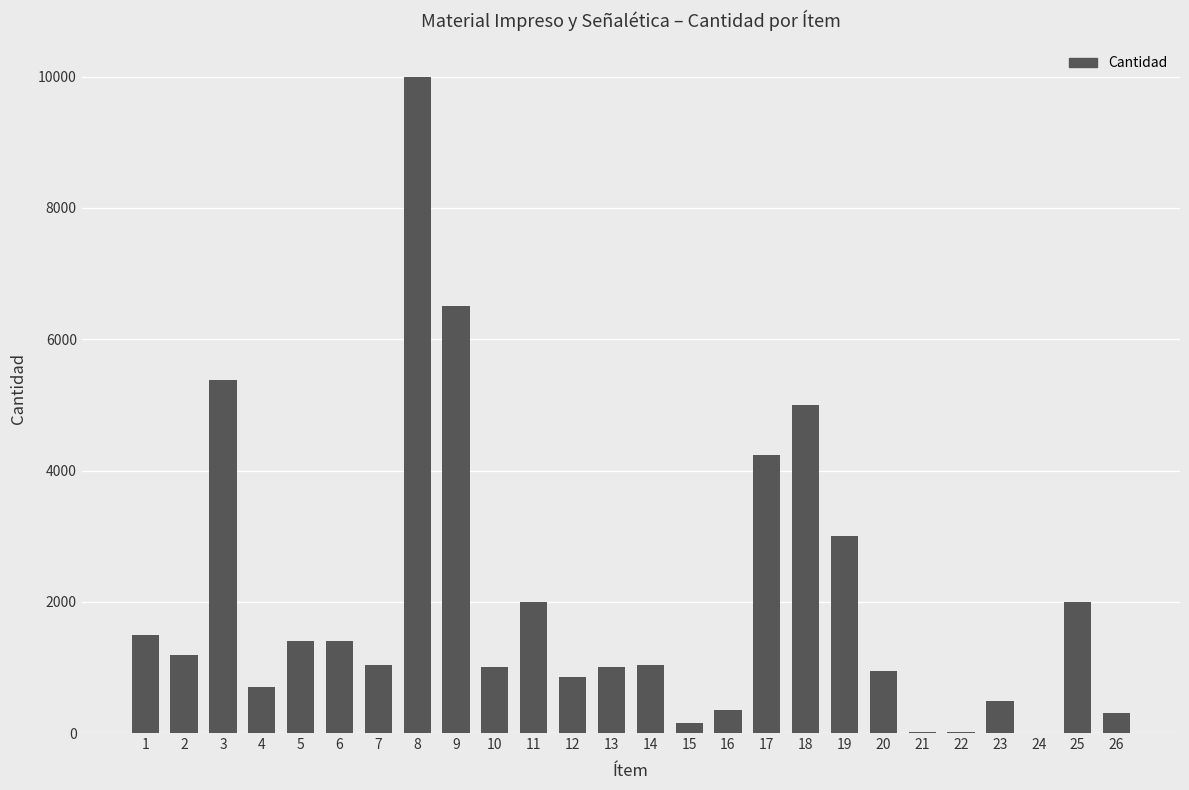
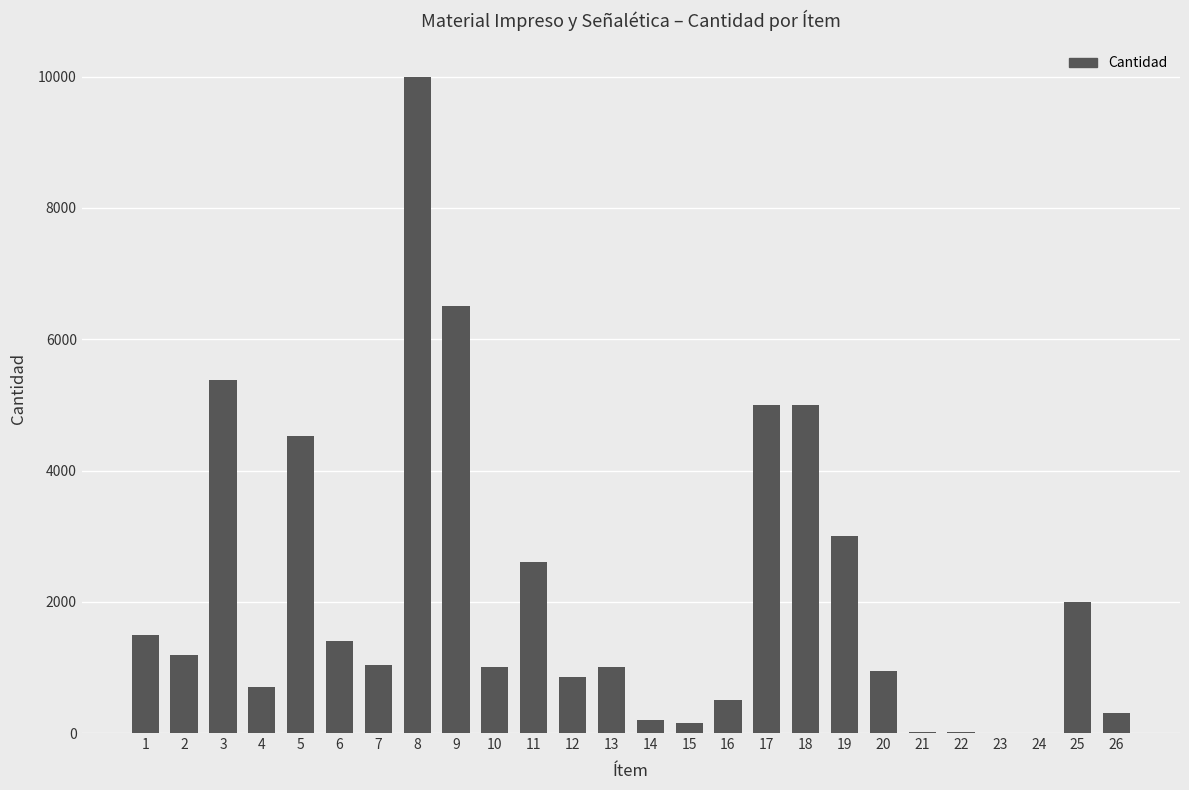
5: 1400 -> 4500
11: 2000 -> 2600
14: 1000 -> 200
16: 300 -> 500
17: 4200 -> 5000
23: 500 -> 0
